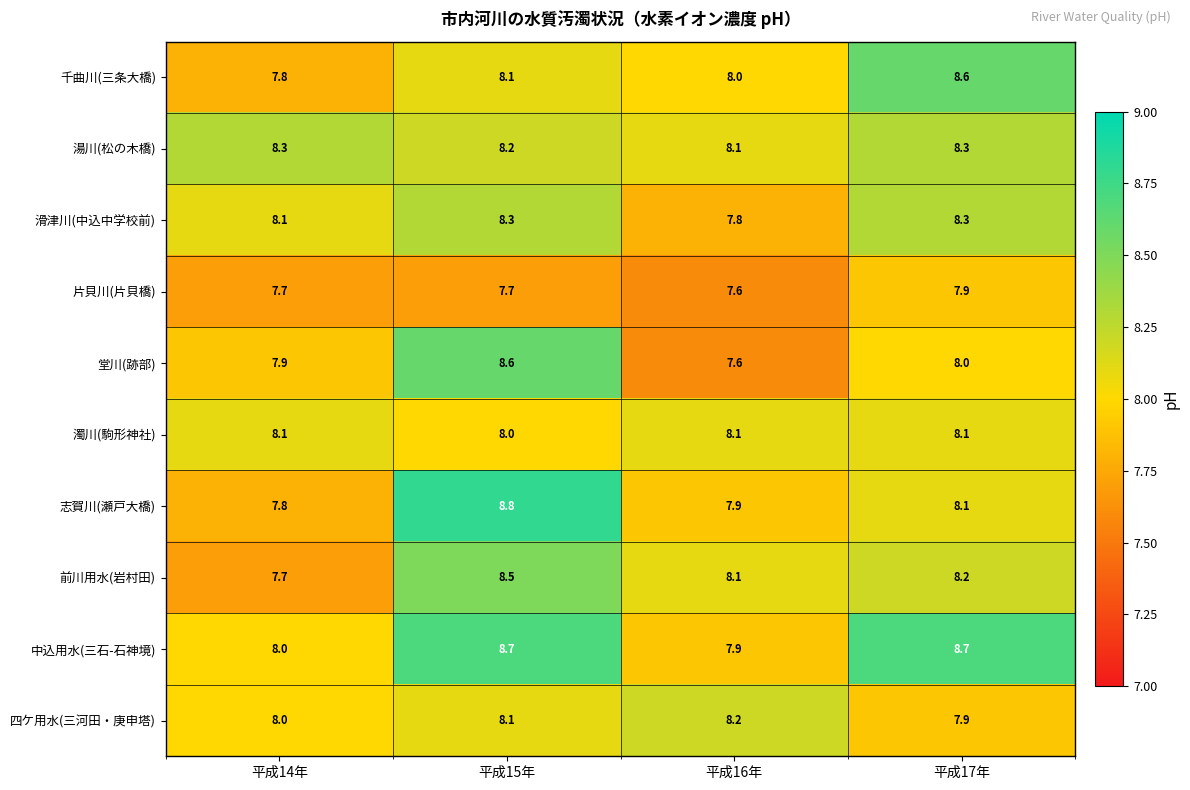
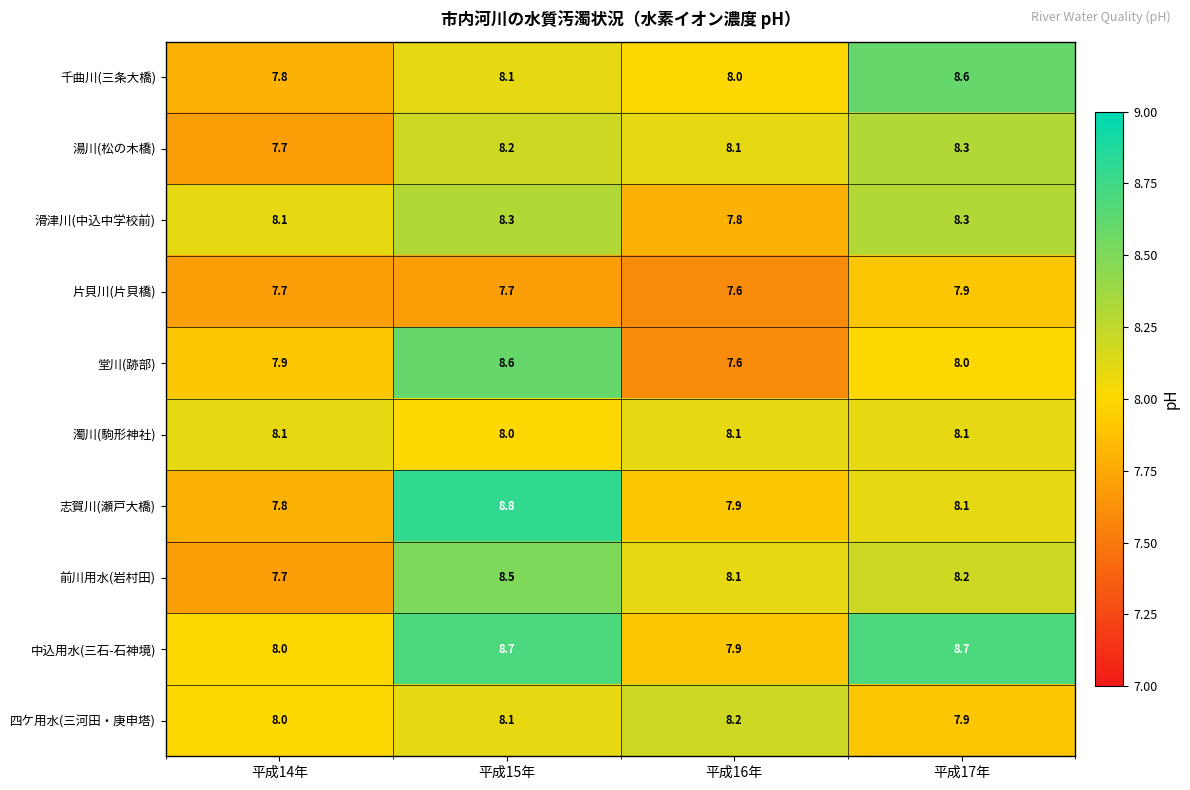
湯川(松の木橋), 平成14年: 8.3 -> 7.7
